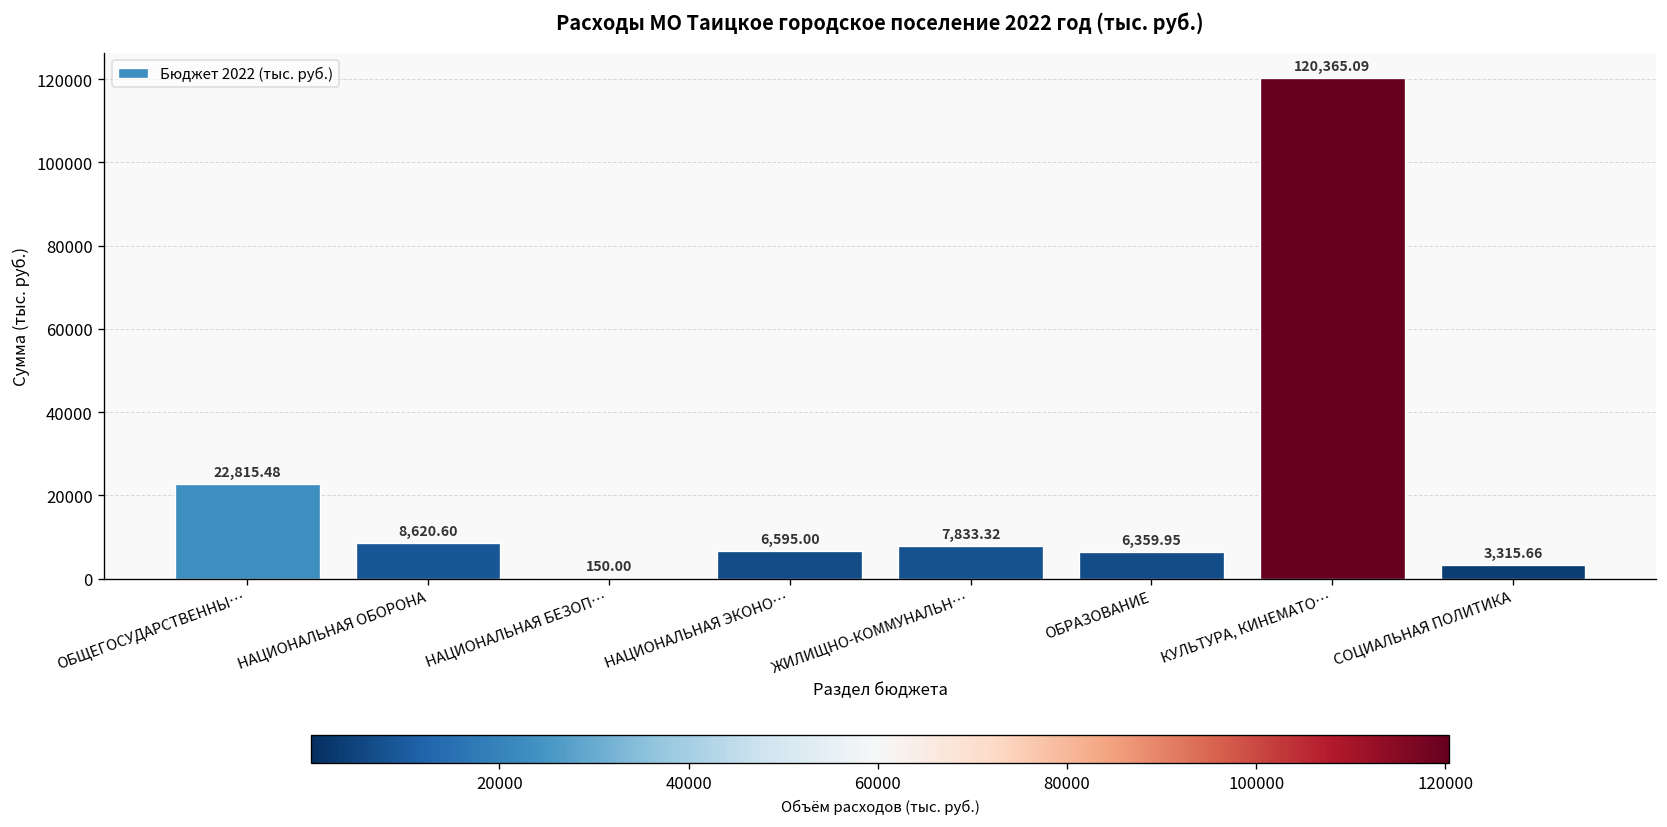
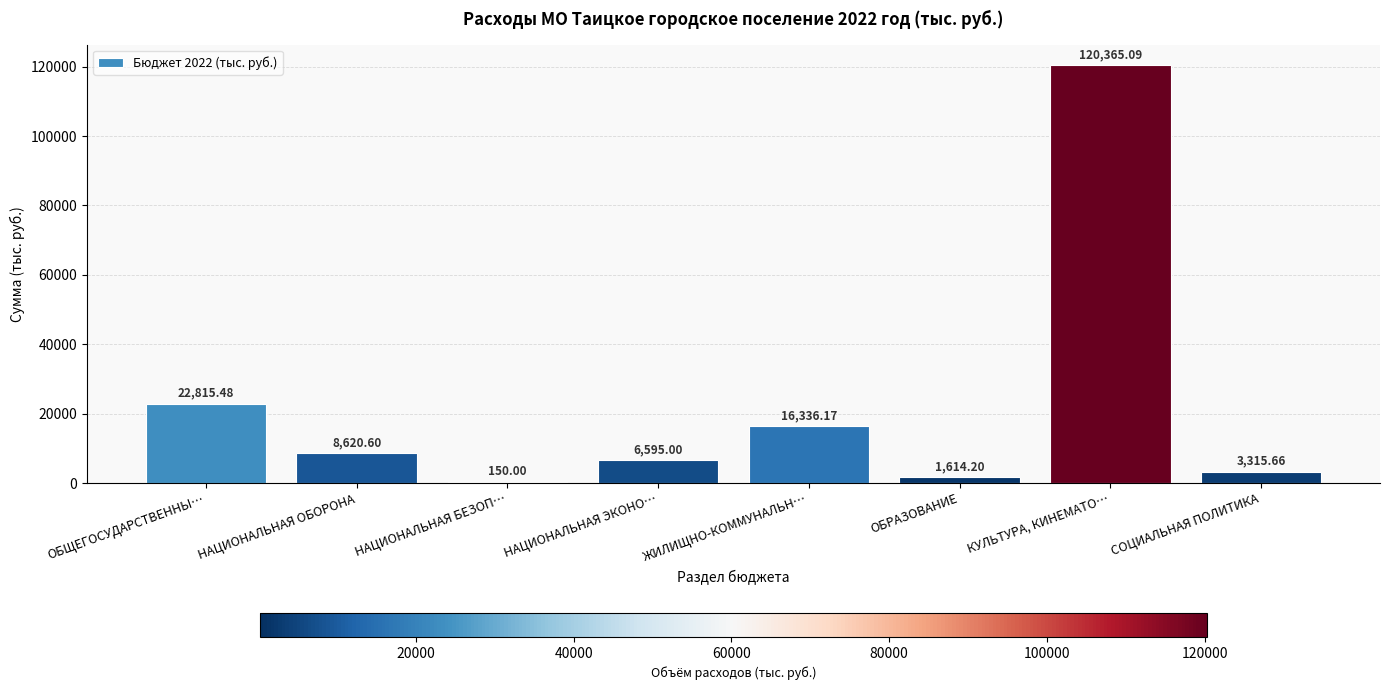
ЖИЛИЩНО-КОММУНАЛЬН…: 7,833.32 -> 16,336.17
ОБРАЗОВАНИЕ: 6,359.95 -> 1,614.20
